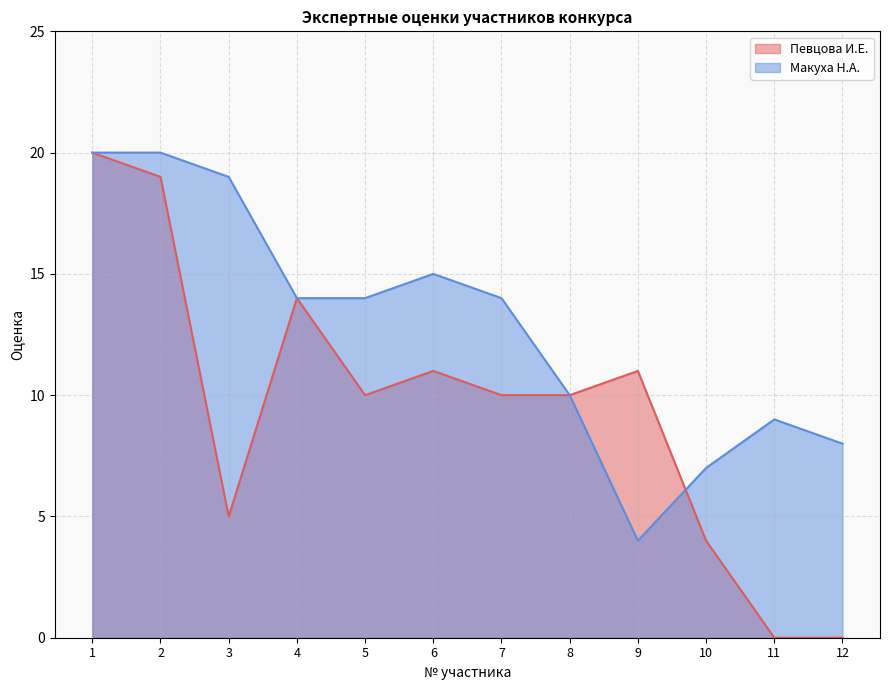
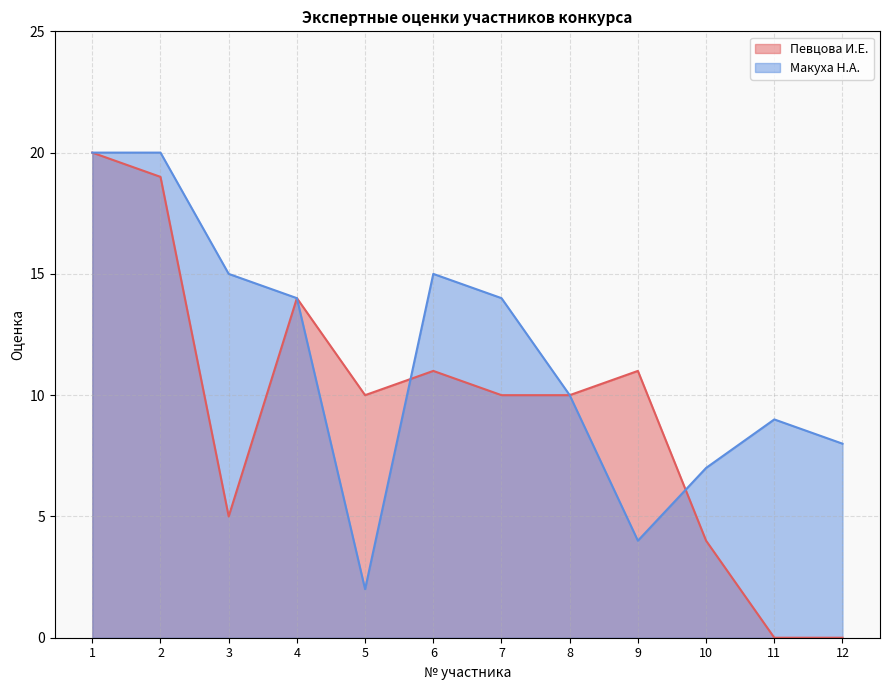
Макуха Н.А., 3: 19 -> 15
Макуха Н.А., 5: 14 -> 2
